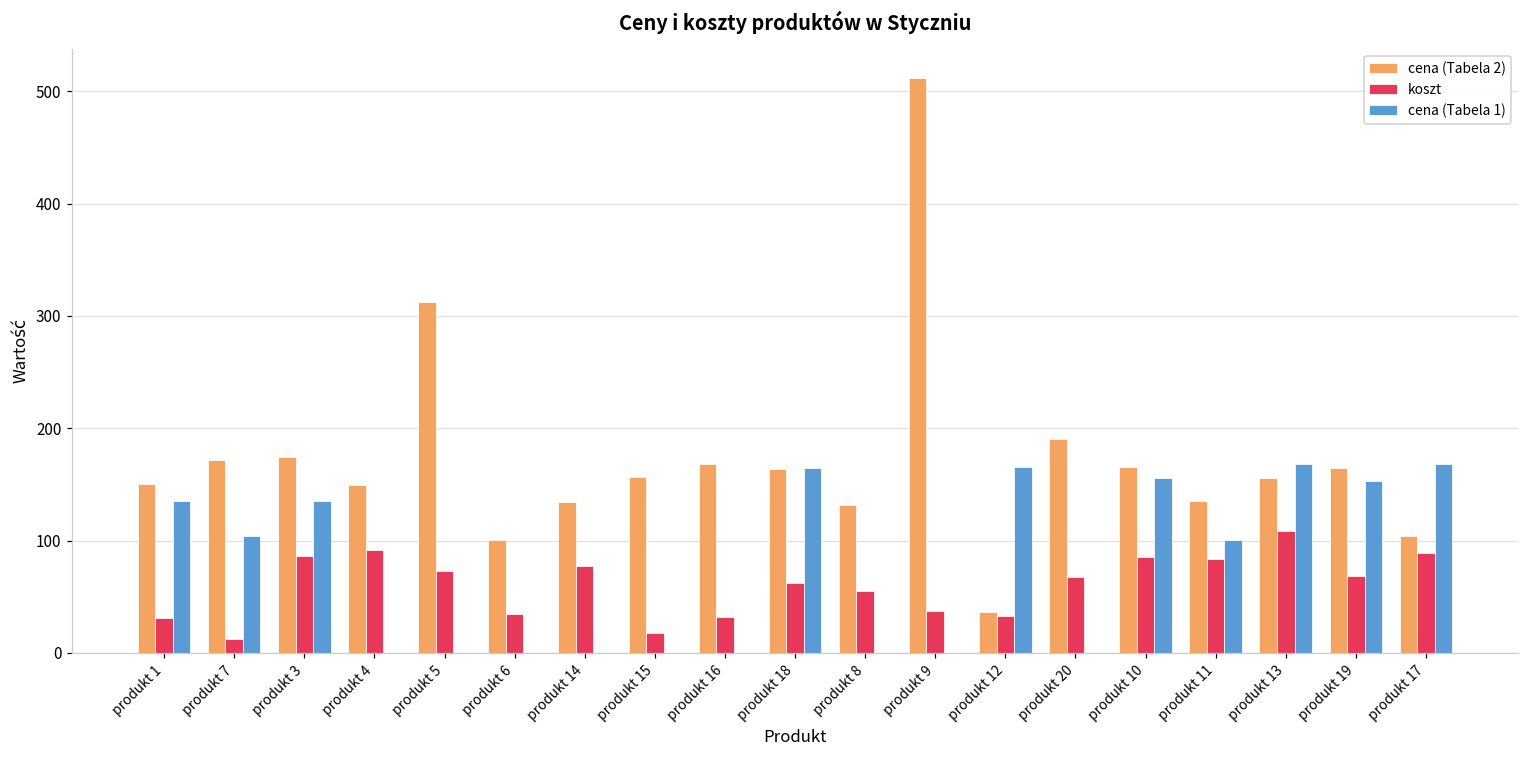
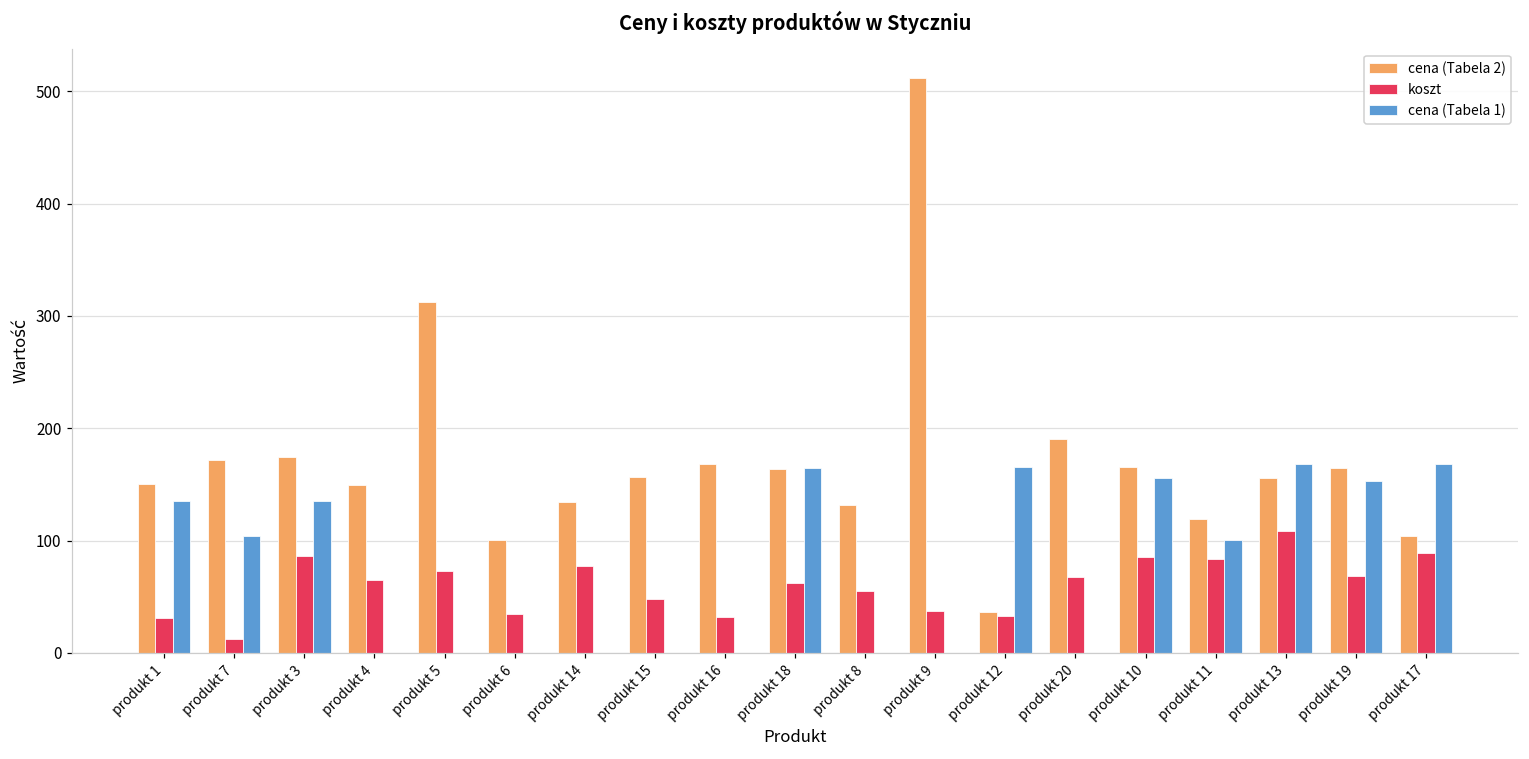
koszt, produkt 4: 92 -> 65
koszt, produkt 15: 18 -> 48
cena (Tabela 2), produkt 11: 135 -> 119
